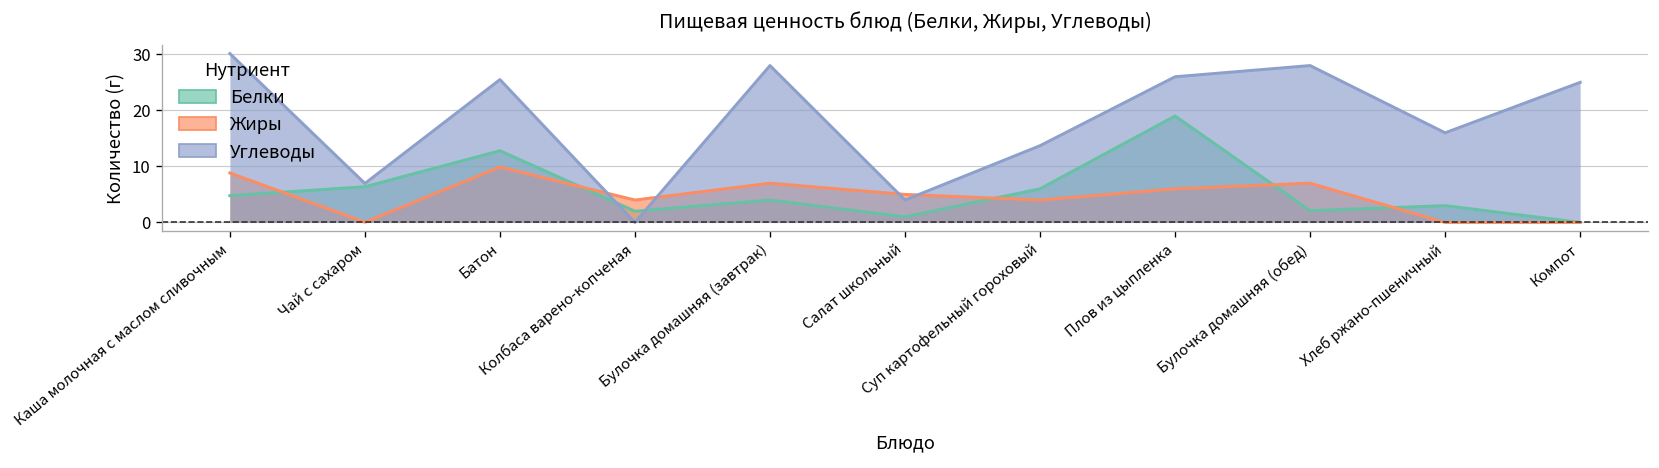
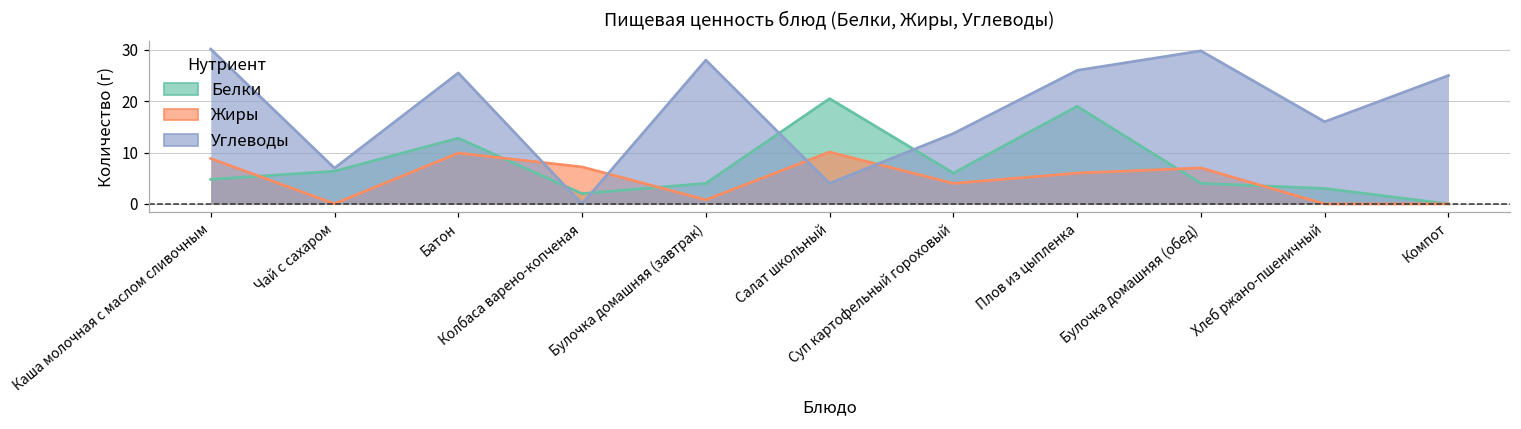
Жиры, Колбаса варено-копченая: 4 -> 7
Жиры, Булочка домашняя (завтрак): 7 -> 1
Белки, Салат школьный: 1 -> 21
Жиры, Салат школьный: 5 -> 10
Белки, Булочка домашняя (обед): 2 -> 4
Углеводы, Булочка домашняя (обед): 28 -> 30
